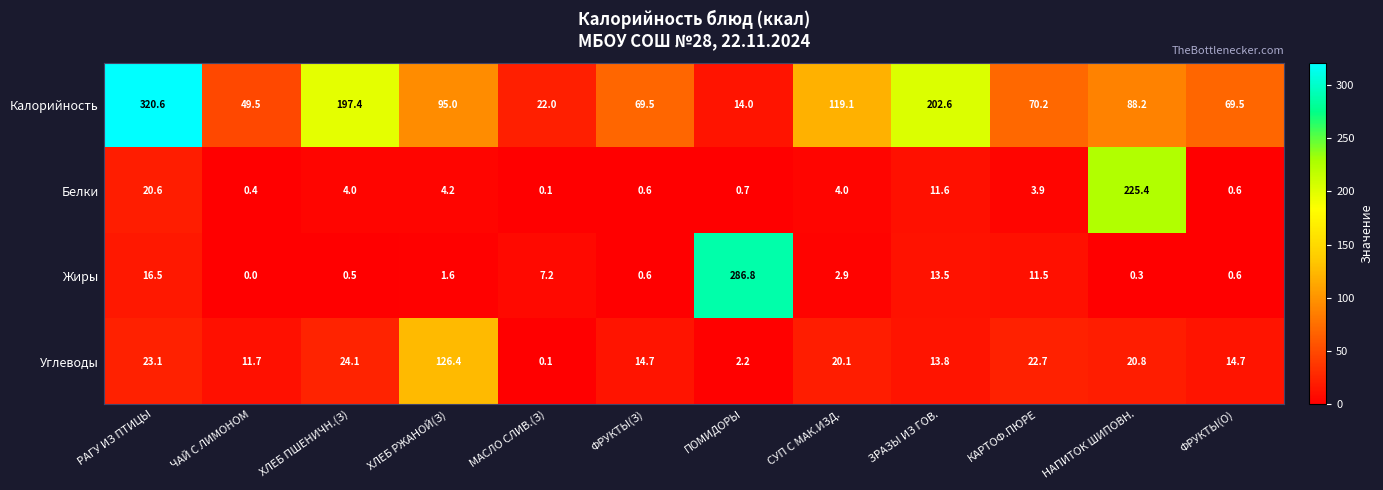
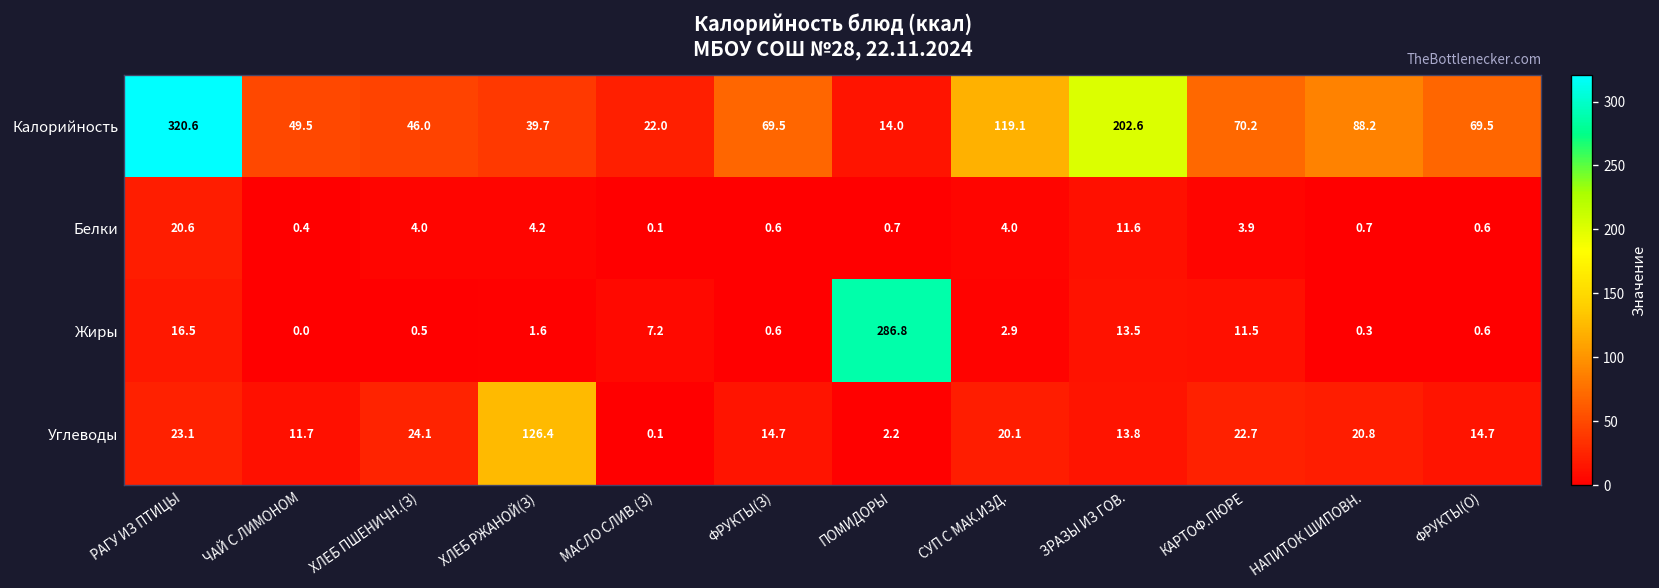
Калорийность, ХЛЕБ ПШЕНИЧН.(З): 197.4 -> 46.0
Калорийность, ХЛЕБ РЖАНОЙ(З): 95.0 -> 39.7
Белки, НАПИТОК ШИПОВН.: 225.4 -> 0.7
